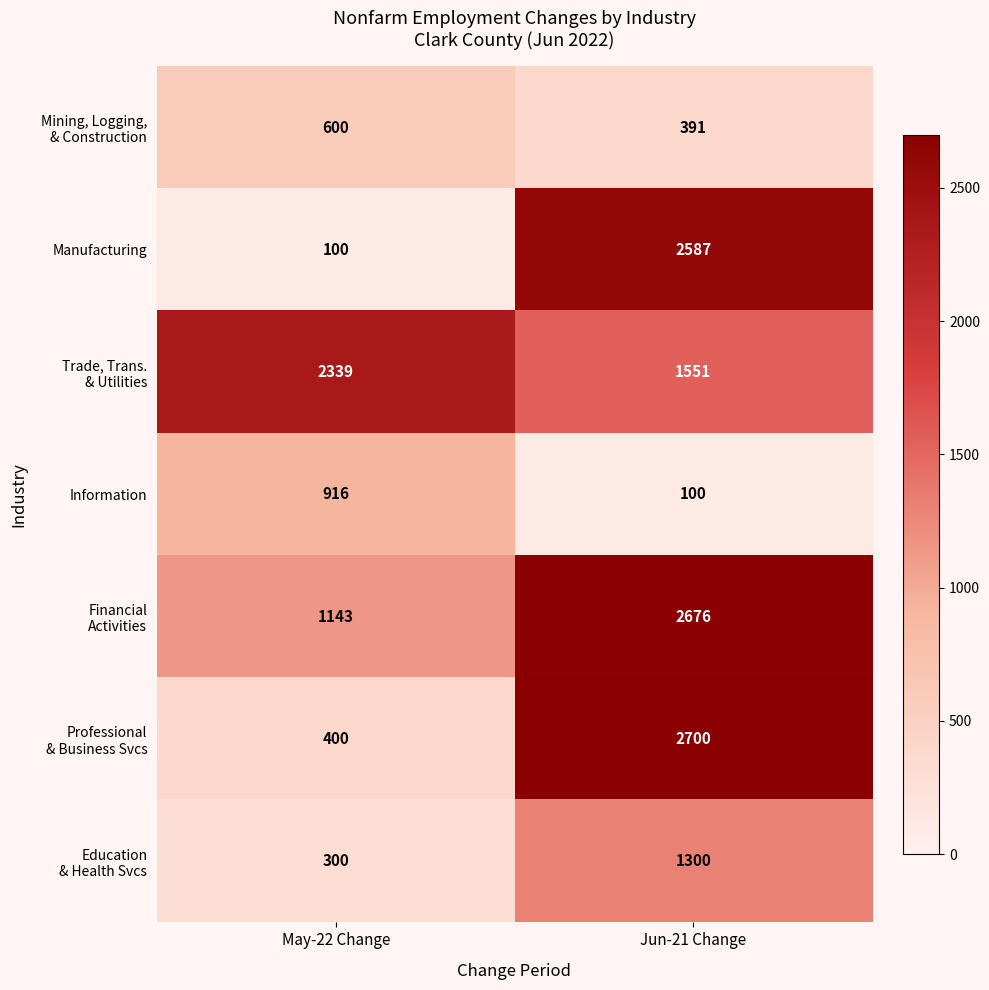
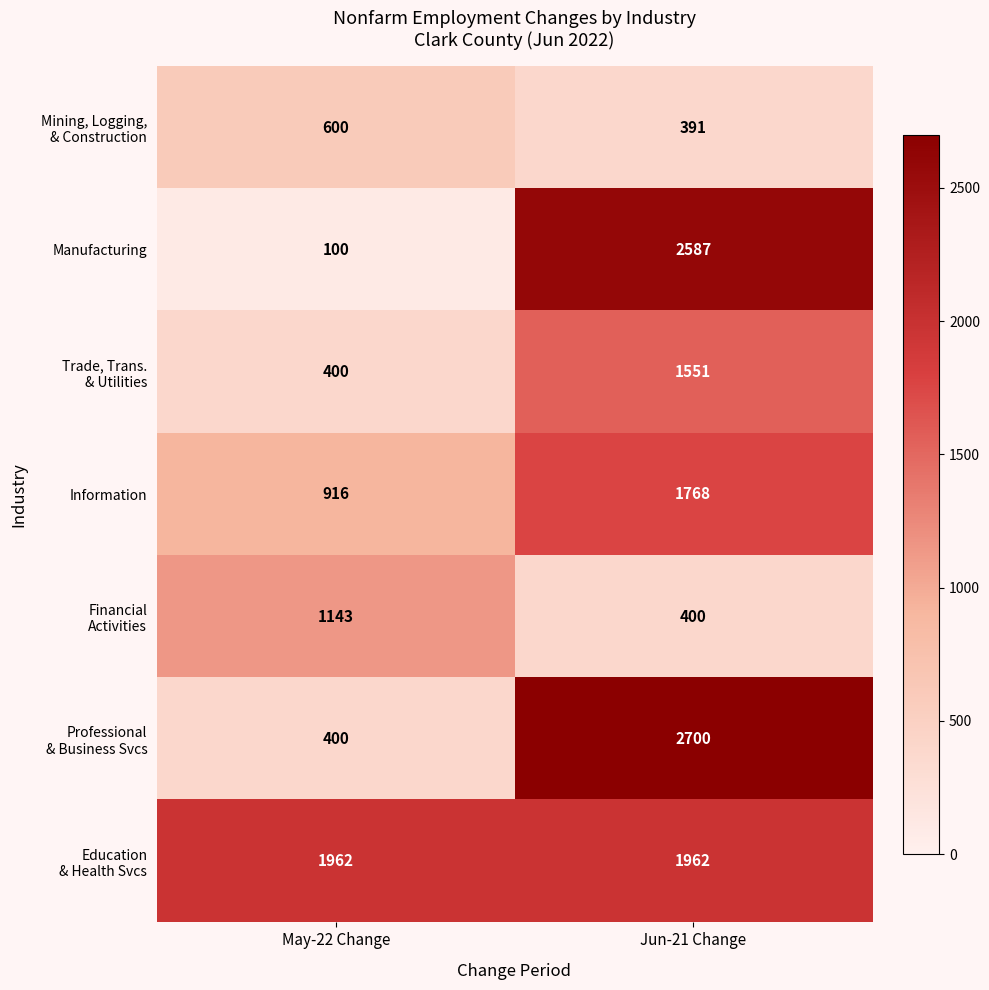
Trade, Trans. & Utilities, May-22 Change: 2339 -> 400
Information, Jun-21 Change: 100 -> 1768
Financial Activities, Jun-21 Change: 2676 -> 400
Education & Health Svcs, May-22 Change: 300 -> 1962
Education & Health Svcs, Jun-21 Change: 1300 -> 1962
